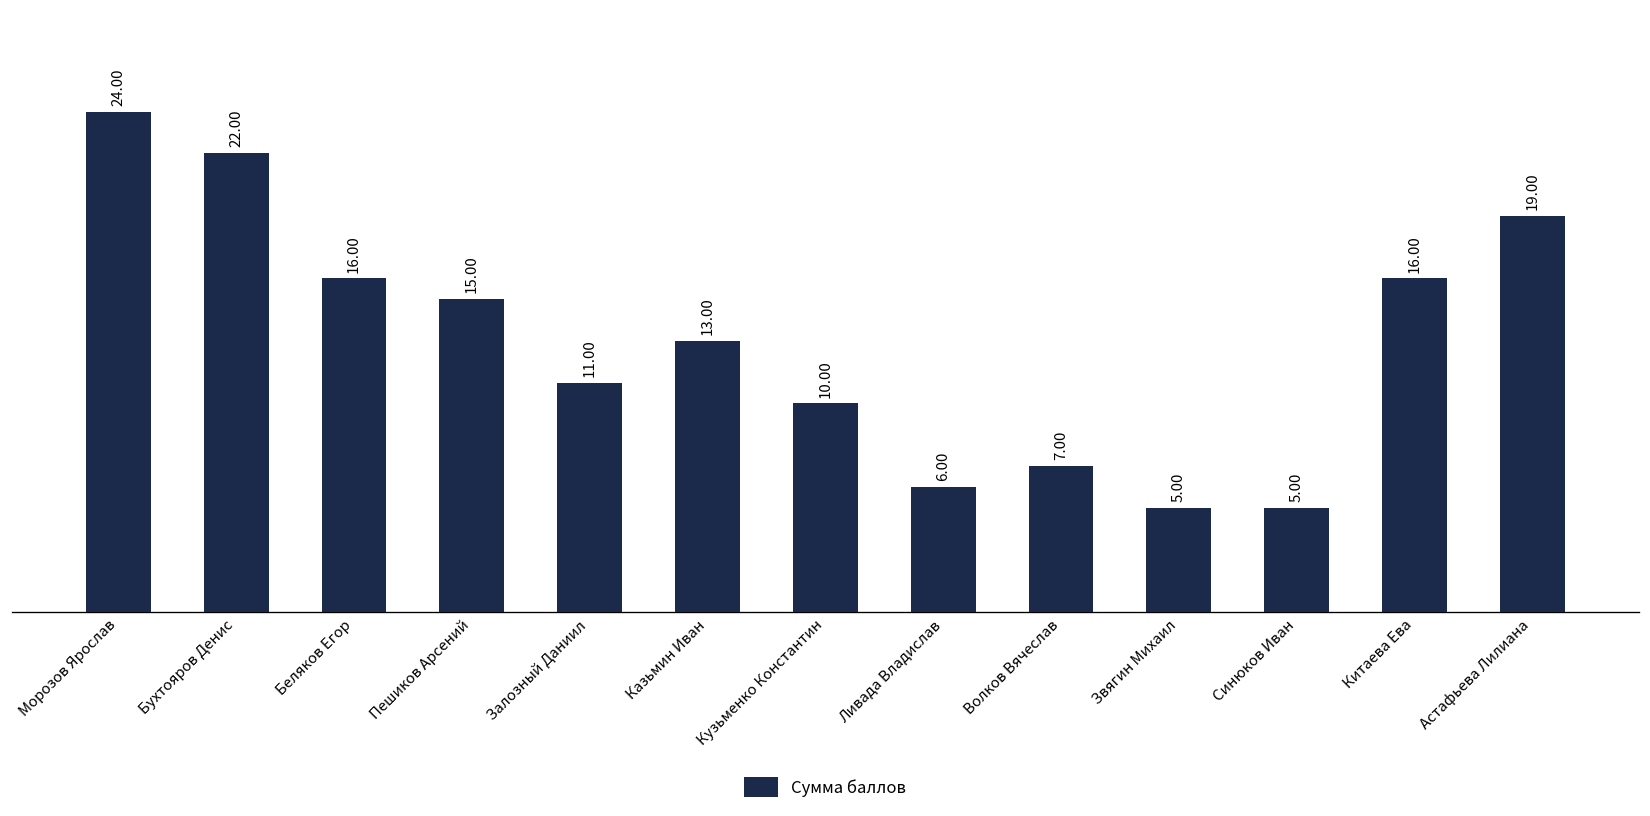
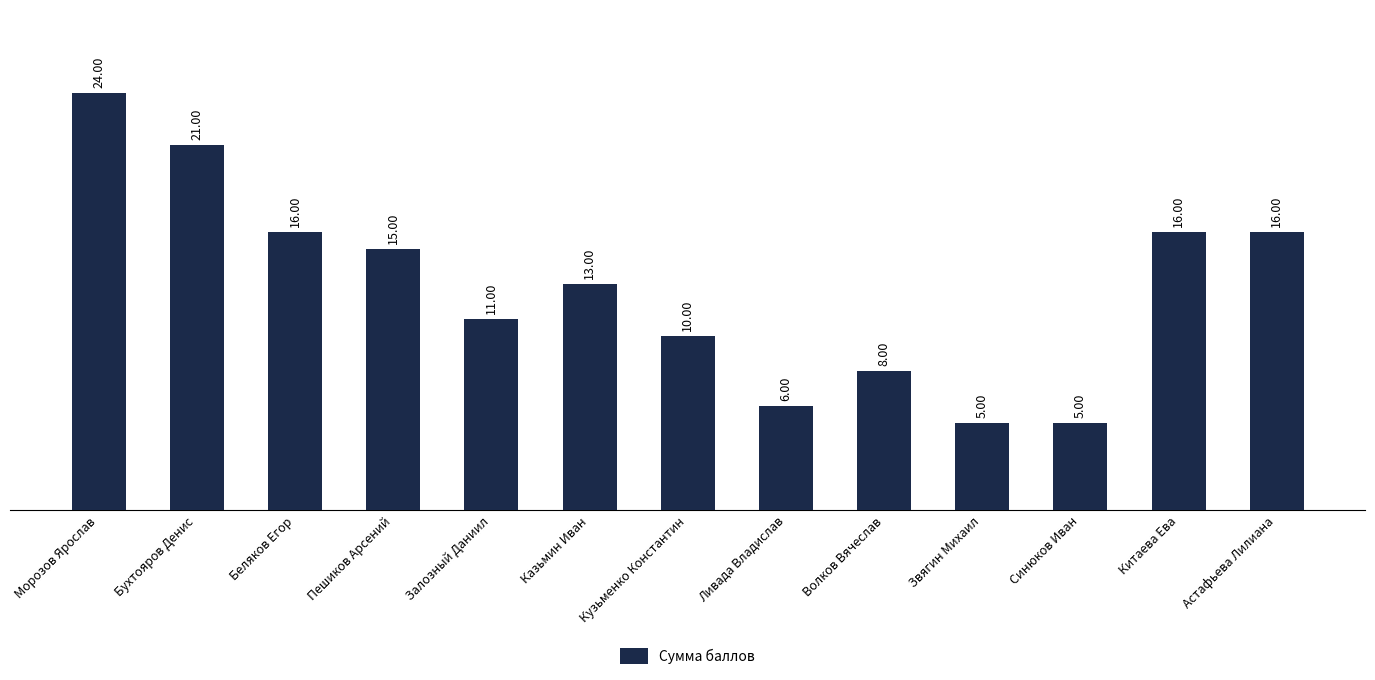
Бухтояров Денис: 22.00 -> 21.00
Волков Вячеслав: 7.00 -> 8.00
Астафьева Лилиана: 19.00 -> 16.00
